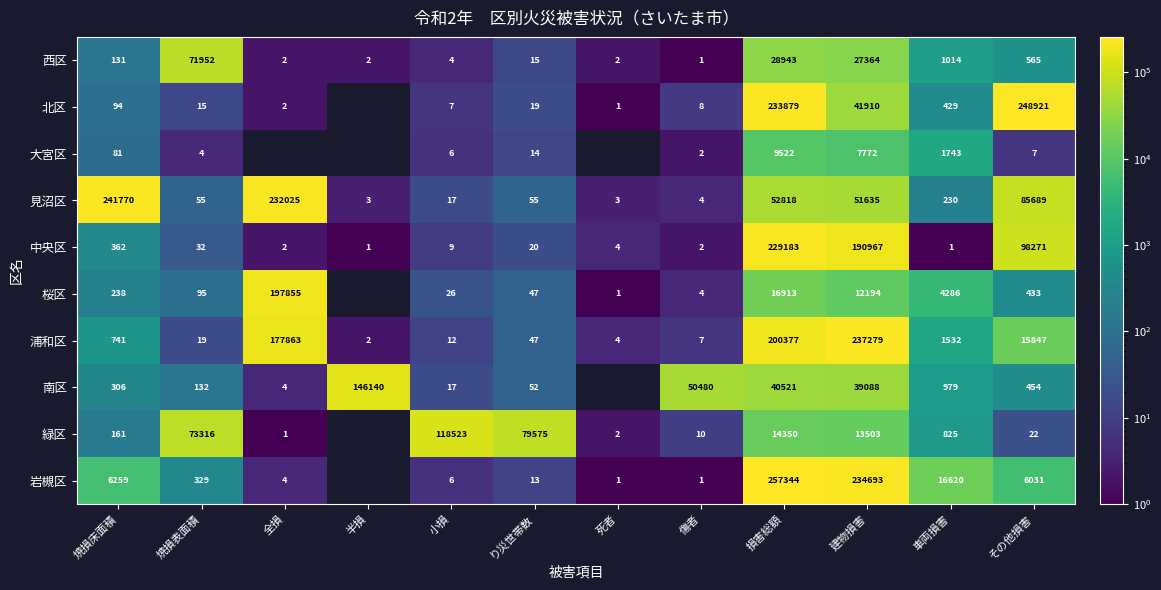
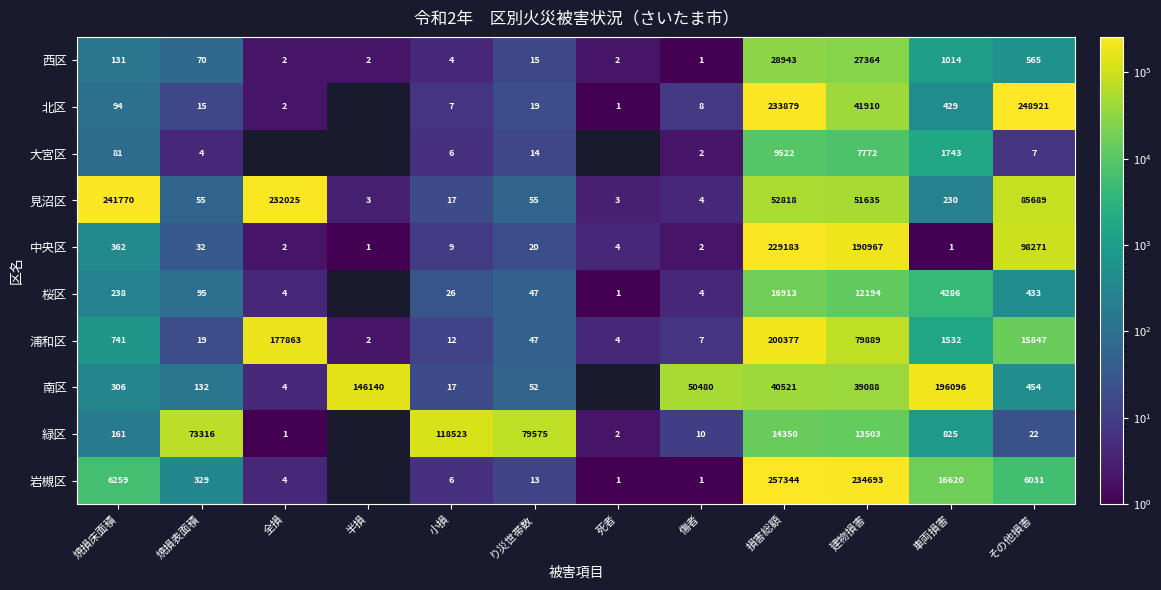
西区, 焼損表面積: 71952 -> 70
桜区, 全損: 197855 -> 4
浦和区, 建物損害: 237279 -> 79889
南区, 車両損害: 979 -> 196096
